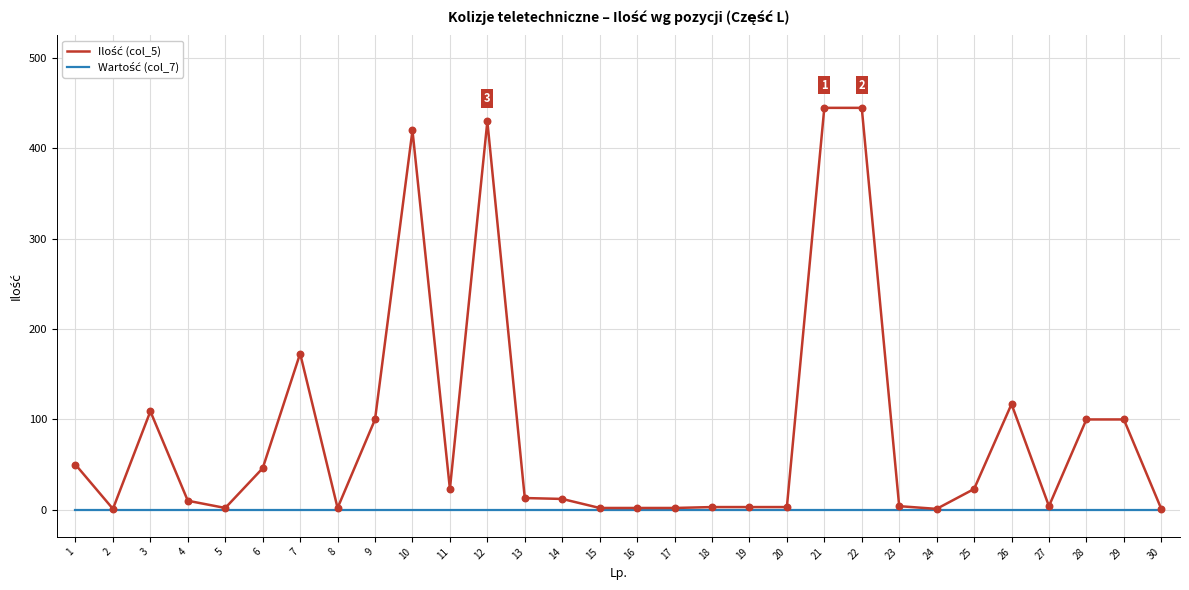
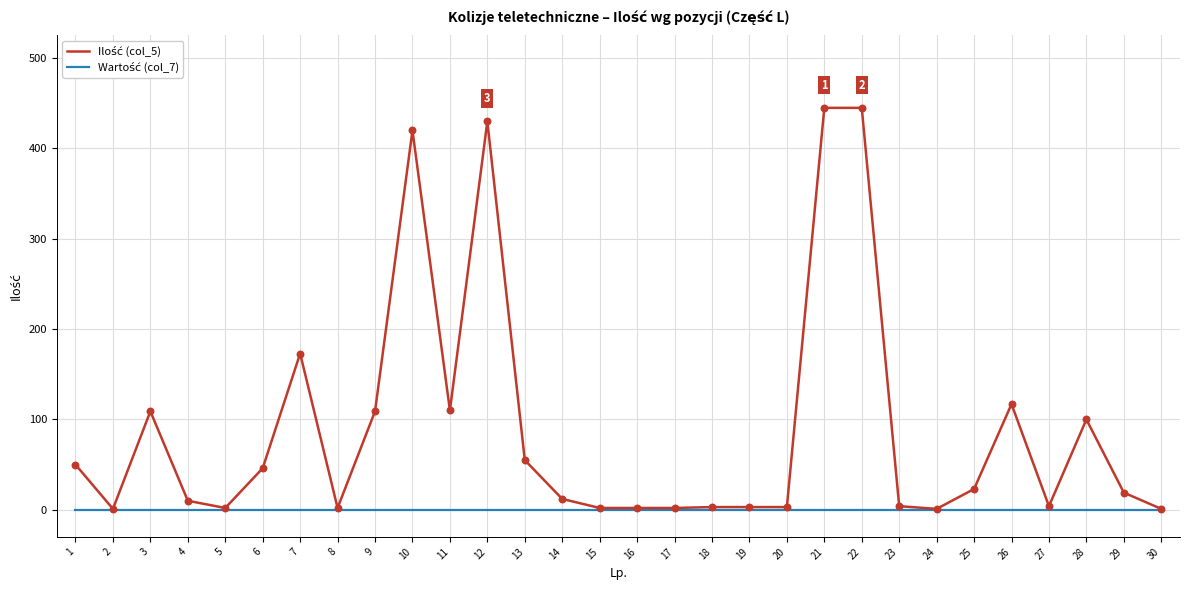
Ilość (col_5), 9: 100 -> 110
Ilość (col_5), 11: 20 -> 110
Ilość (col_5), 13: 10 -> 60
Ilość (col_5), 29: 100 -> 20
